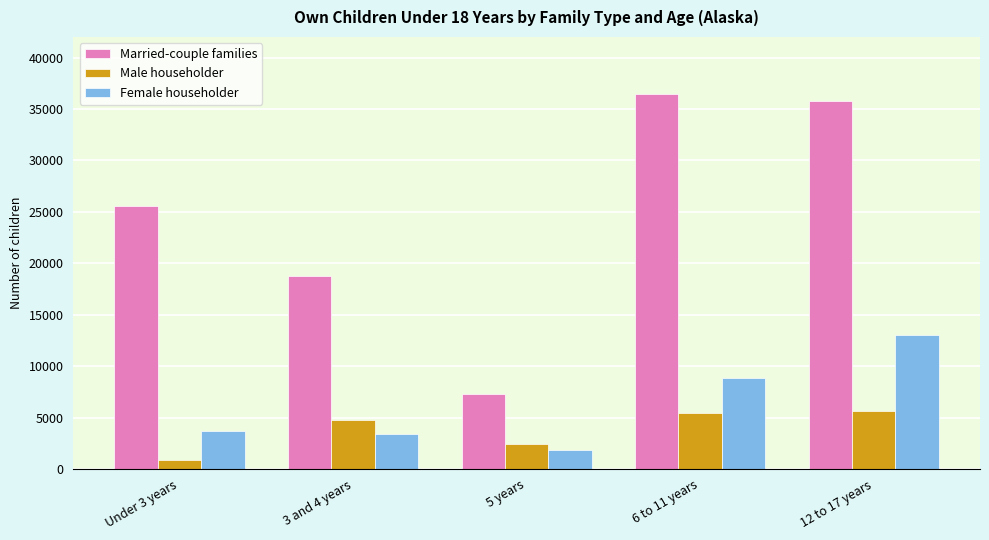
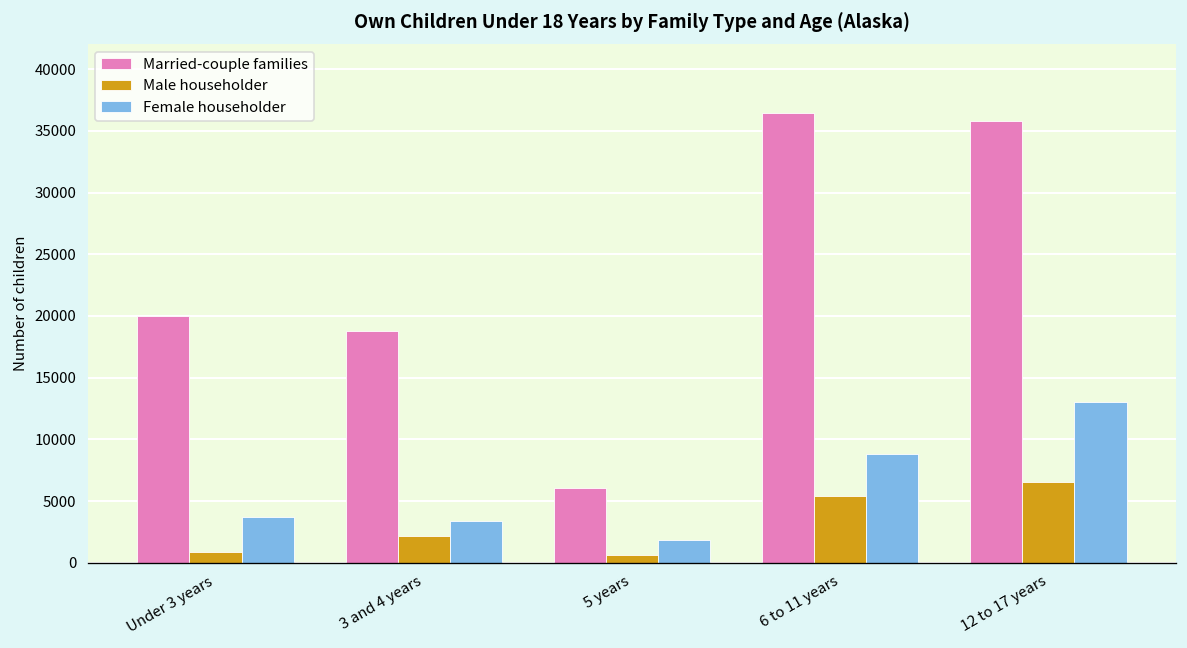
Married-couple families, Under 3 years: 25500 -> 20000
Male householder, 3 and 4 years: 4700 -> 2200
Married-couple families, 5 years: 7300 -> 6100
Male householder, 5 years: 2400 -> 600
Male householder, 12 to 17 years: 5600 -> 6600
